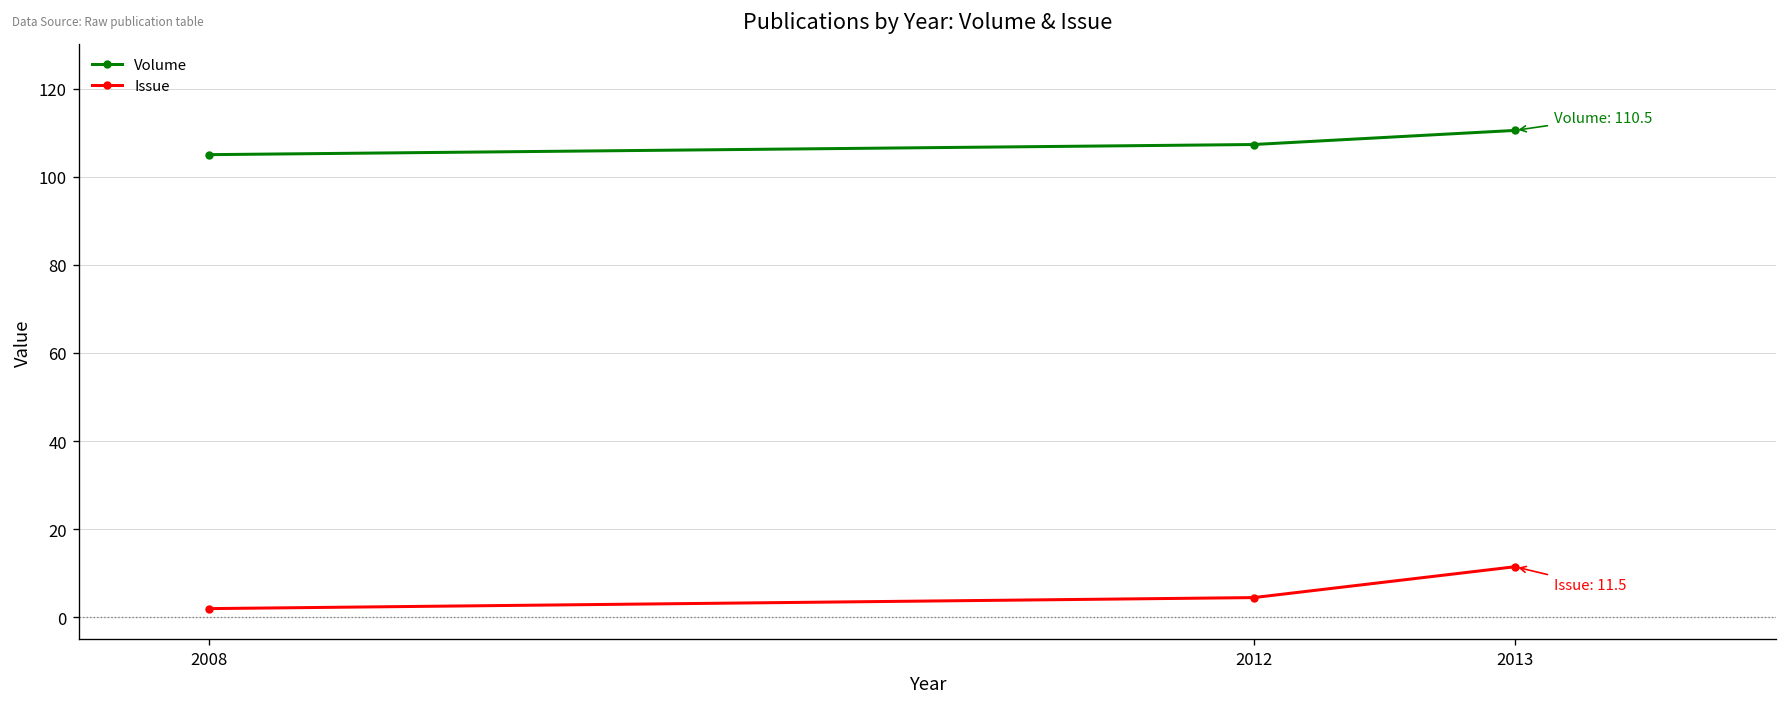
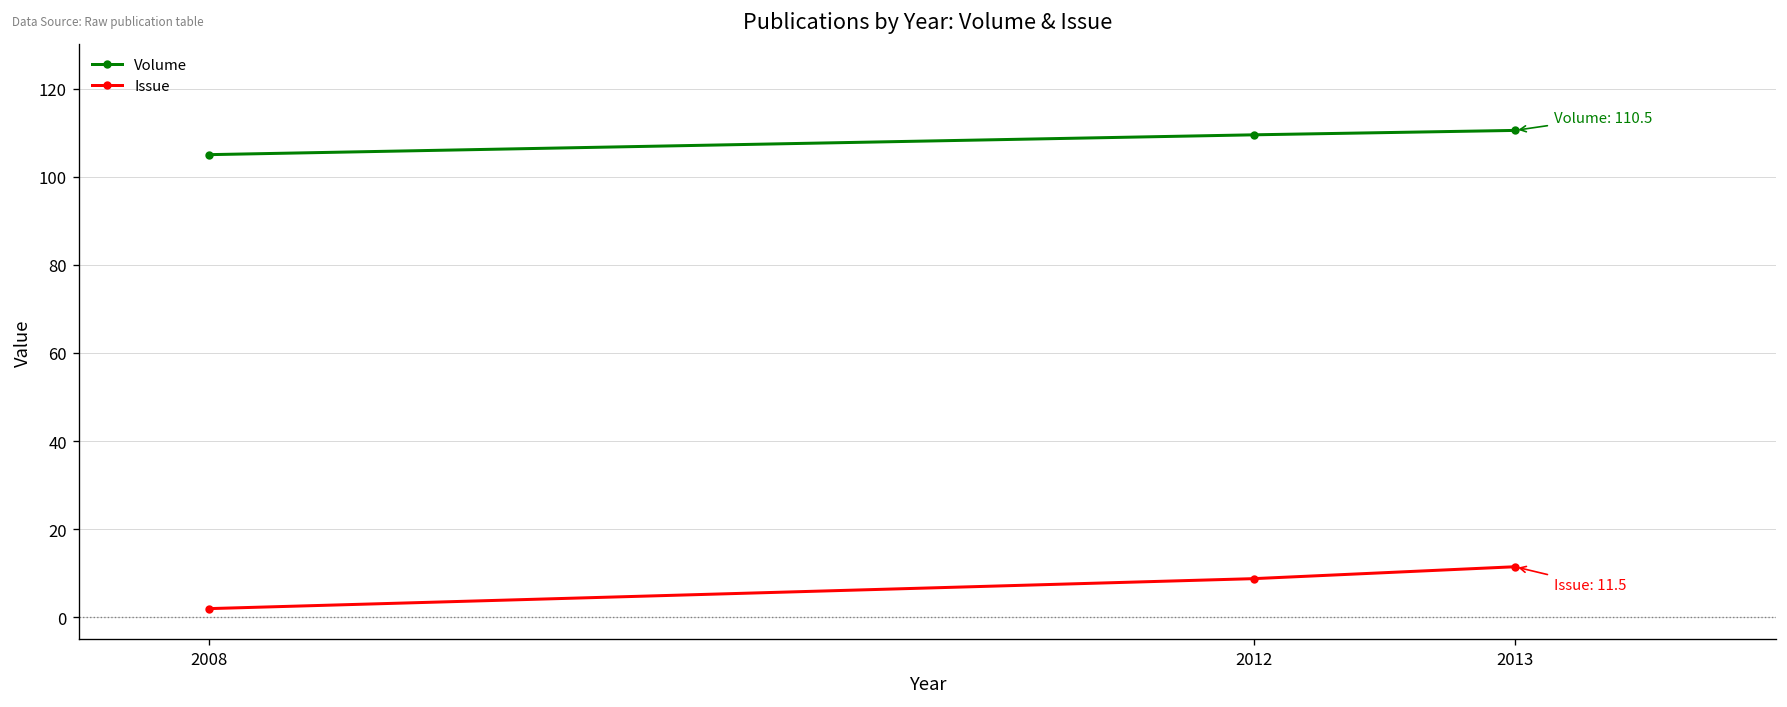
Volume, 2012: 107 -> 110
Issue, 2012: 5 -> 9
